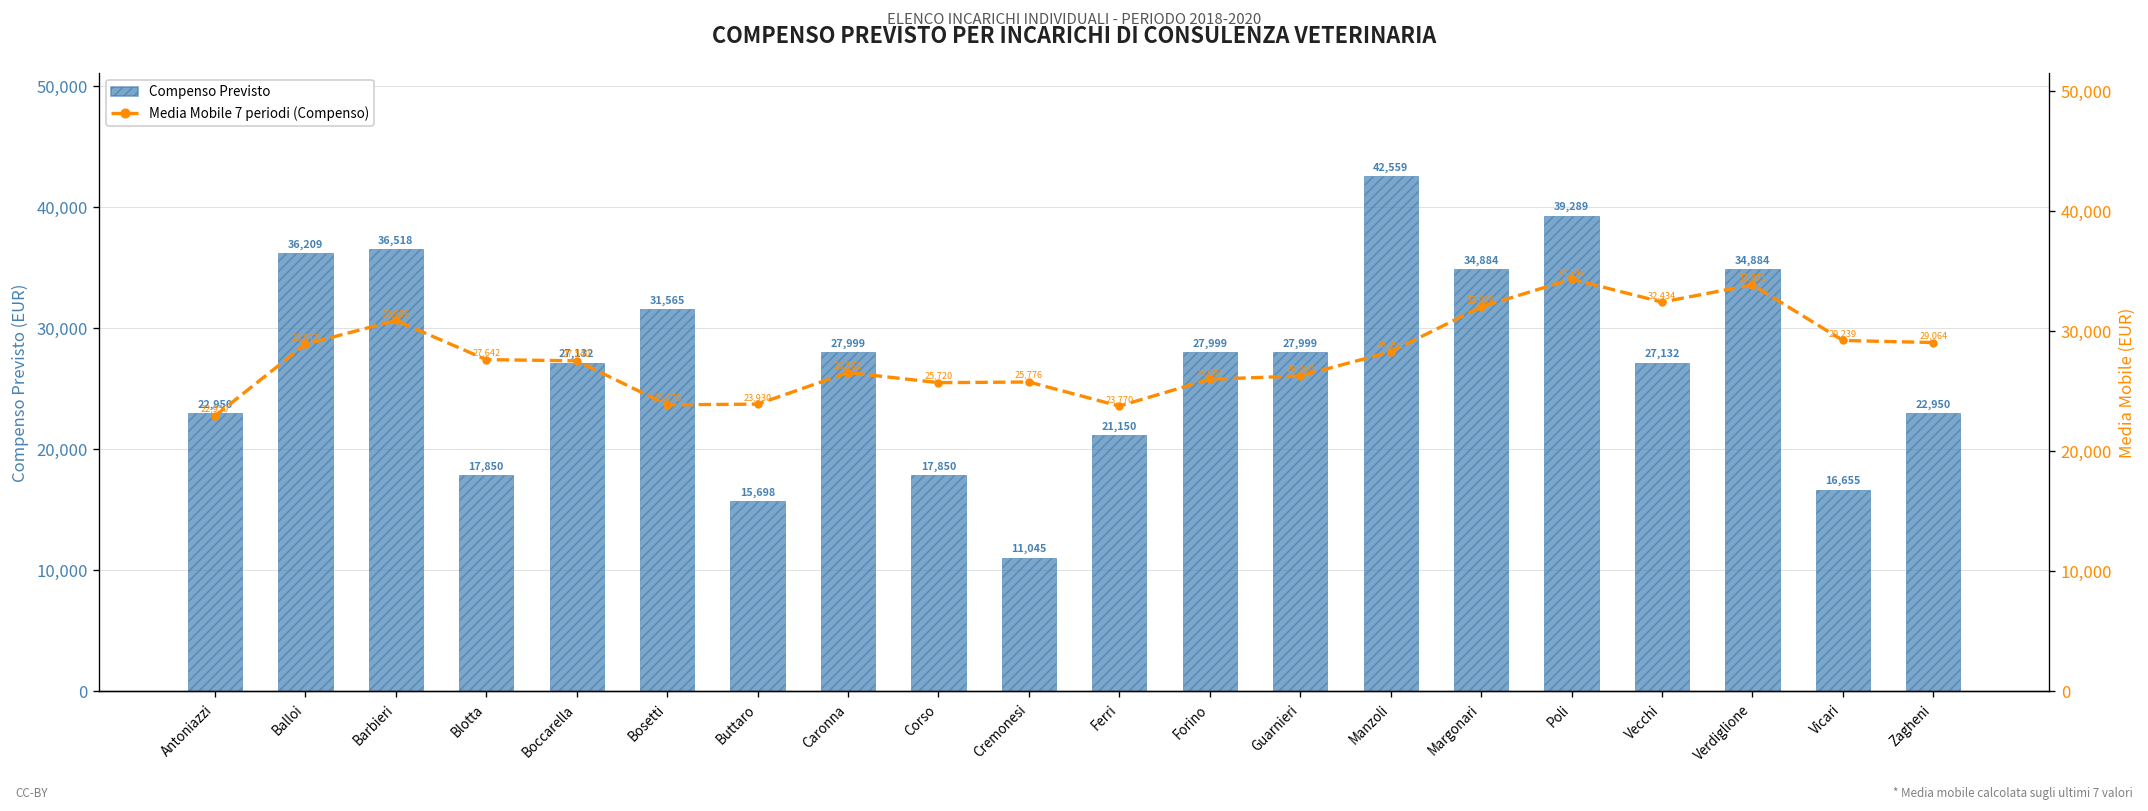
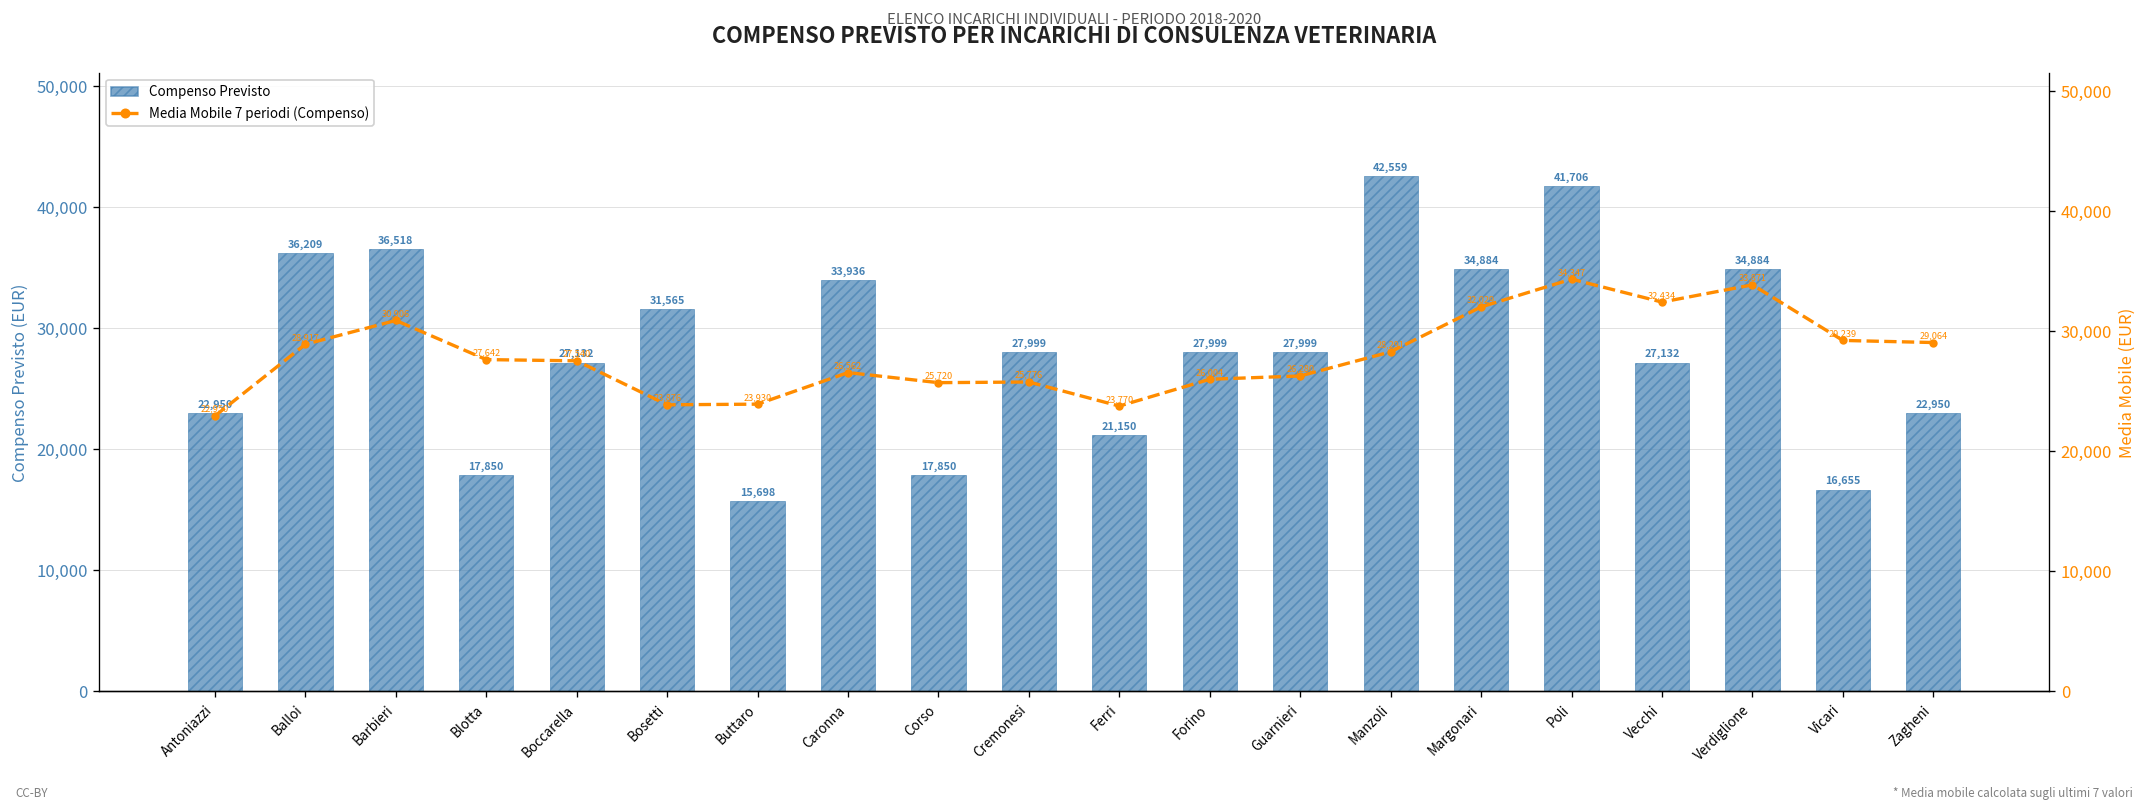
Compenso Previsto, Caronna: 27,999 -> 33,936
Compenso Previsto, Cremonesi: 11,045 -> 27,999
Compenso Previsto, Poli: 39,289 -> 41,706
